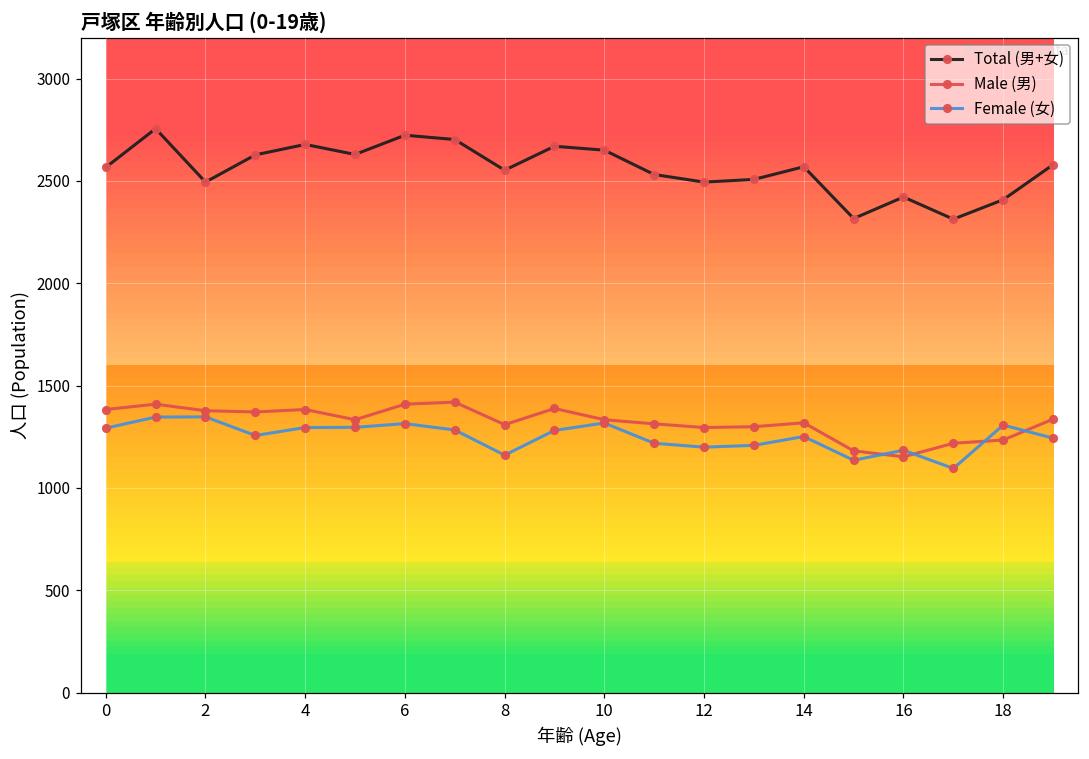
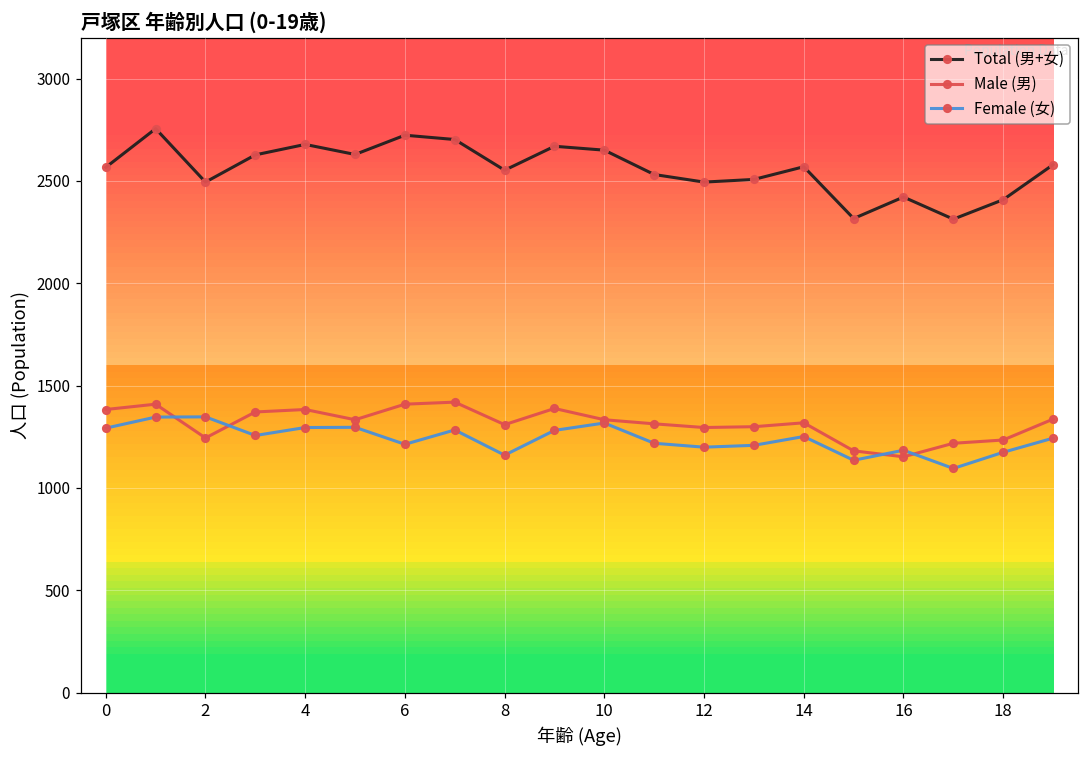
Male (男), 2: 1380 -> 1240
Female (女), 6: 1310 -> 1210
Female (女), 18: 1310 -> 1170
